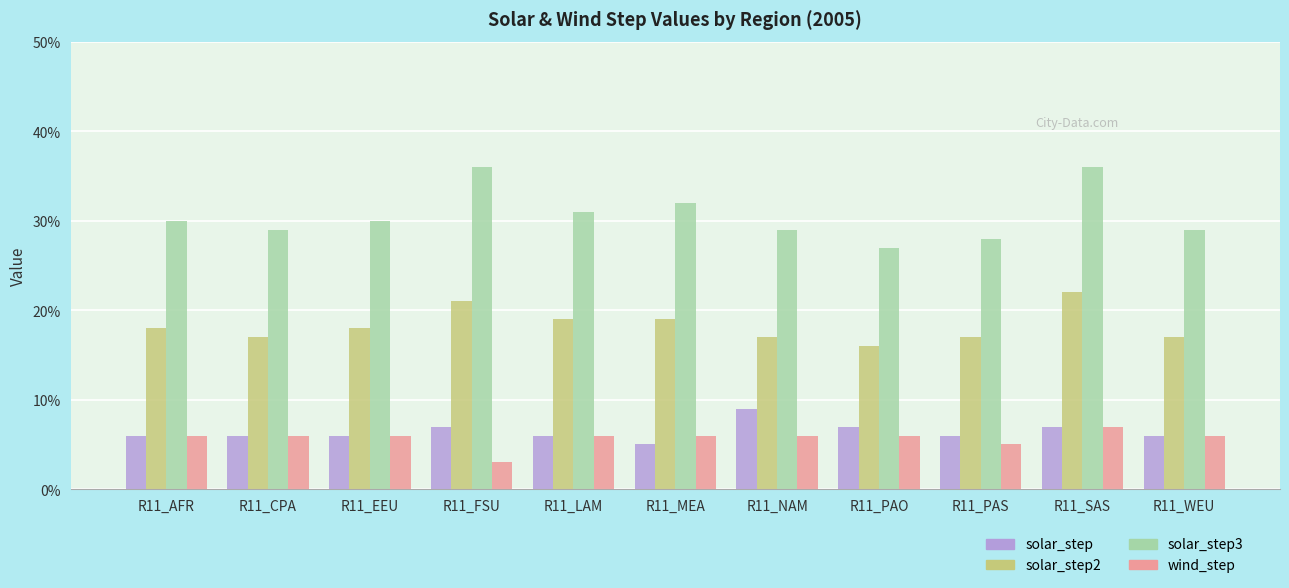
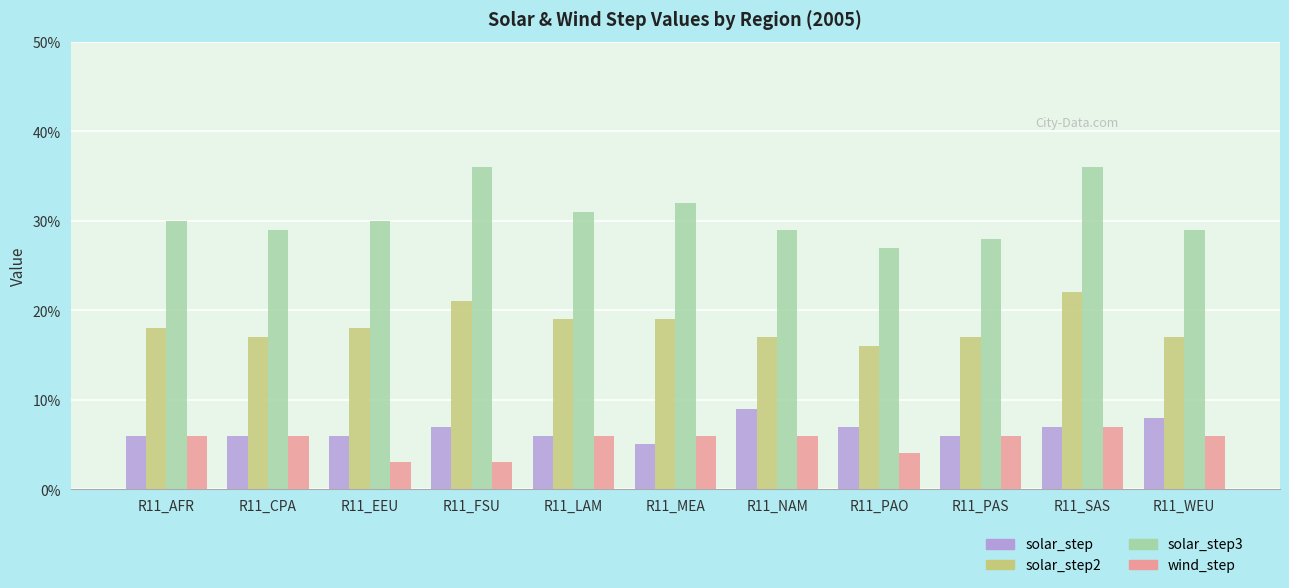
wind_step, R11_EEU: 6% -> 3%
wind_step, R11_PAO: 6% -> 4%
wind_step, R11_PAS: 5% -> 6%
solar_step, R11_WEU: 6% -> 8%
